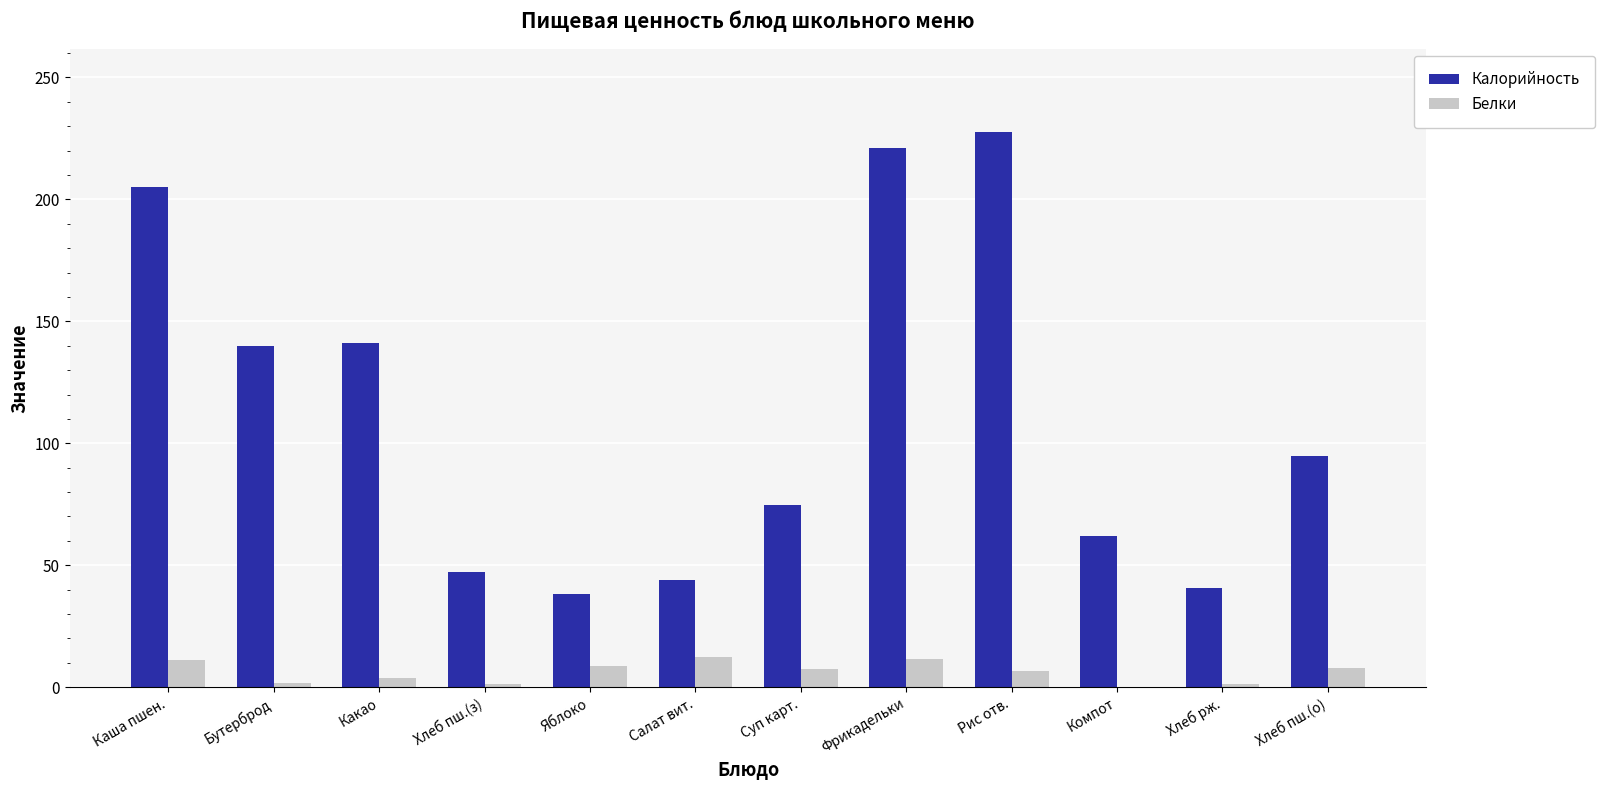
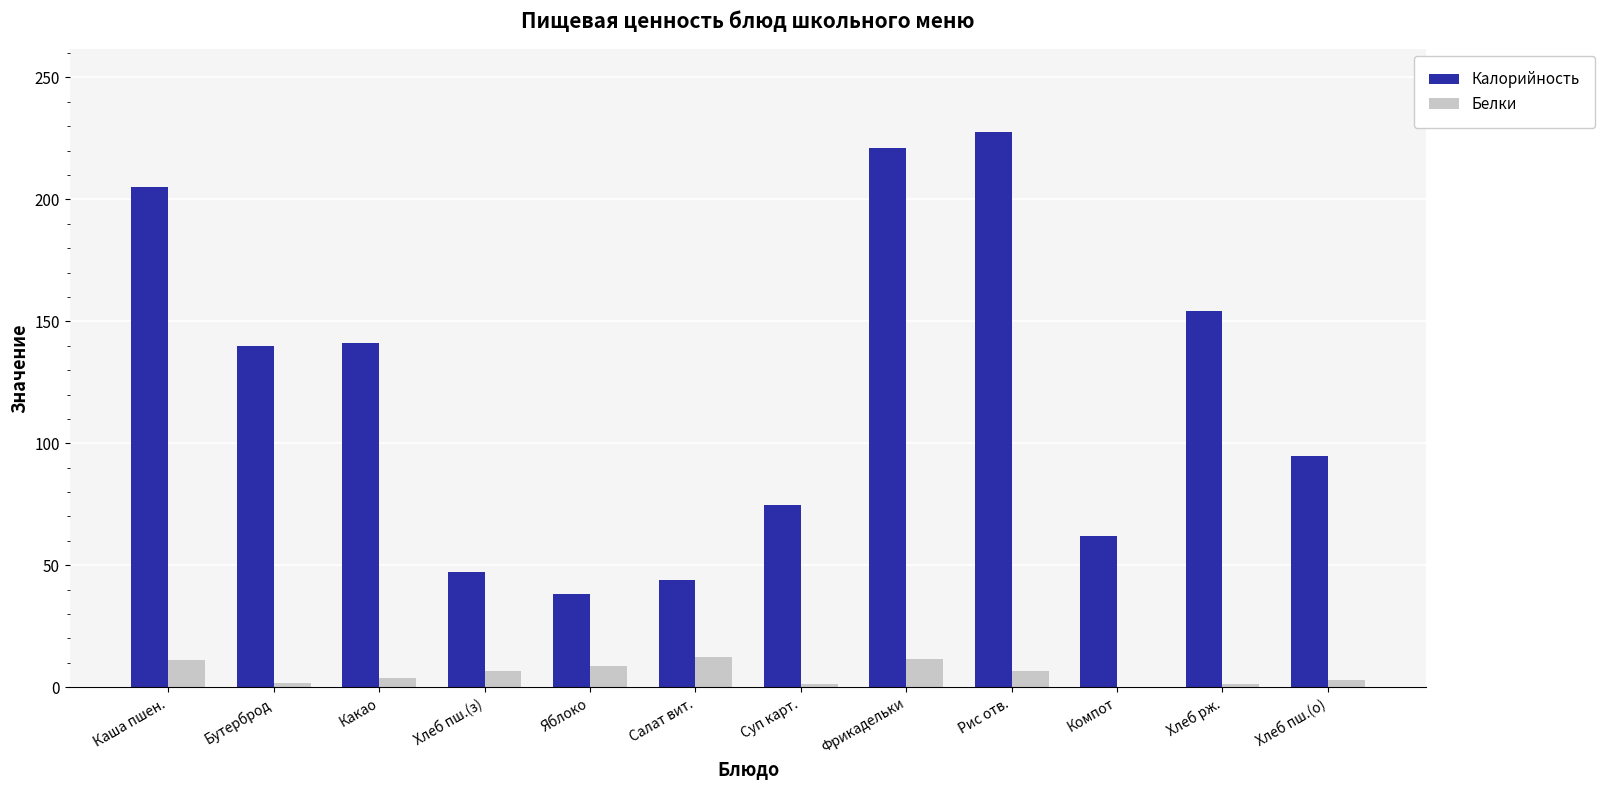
Белки, Хлеб пш.(з): 2 -> 7
Белки, Суп карт.: 8 -> 1
Калорийность, Хлеб рж.: 41 -> 154
Белки, Хлеб пш.(о): 8 -> 3
